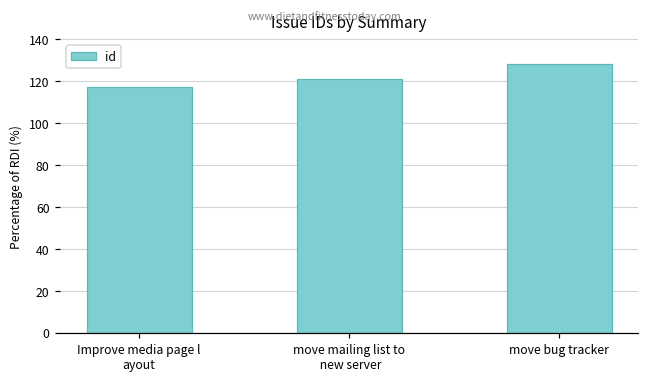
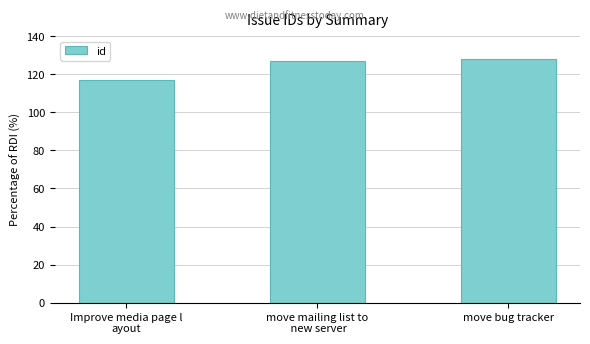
move mailing list to new server: 121 -> 127
